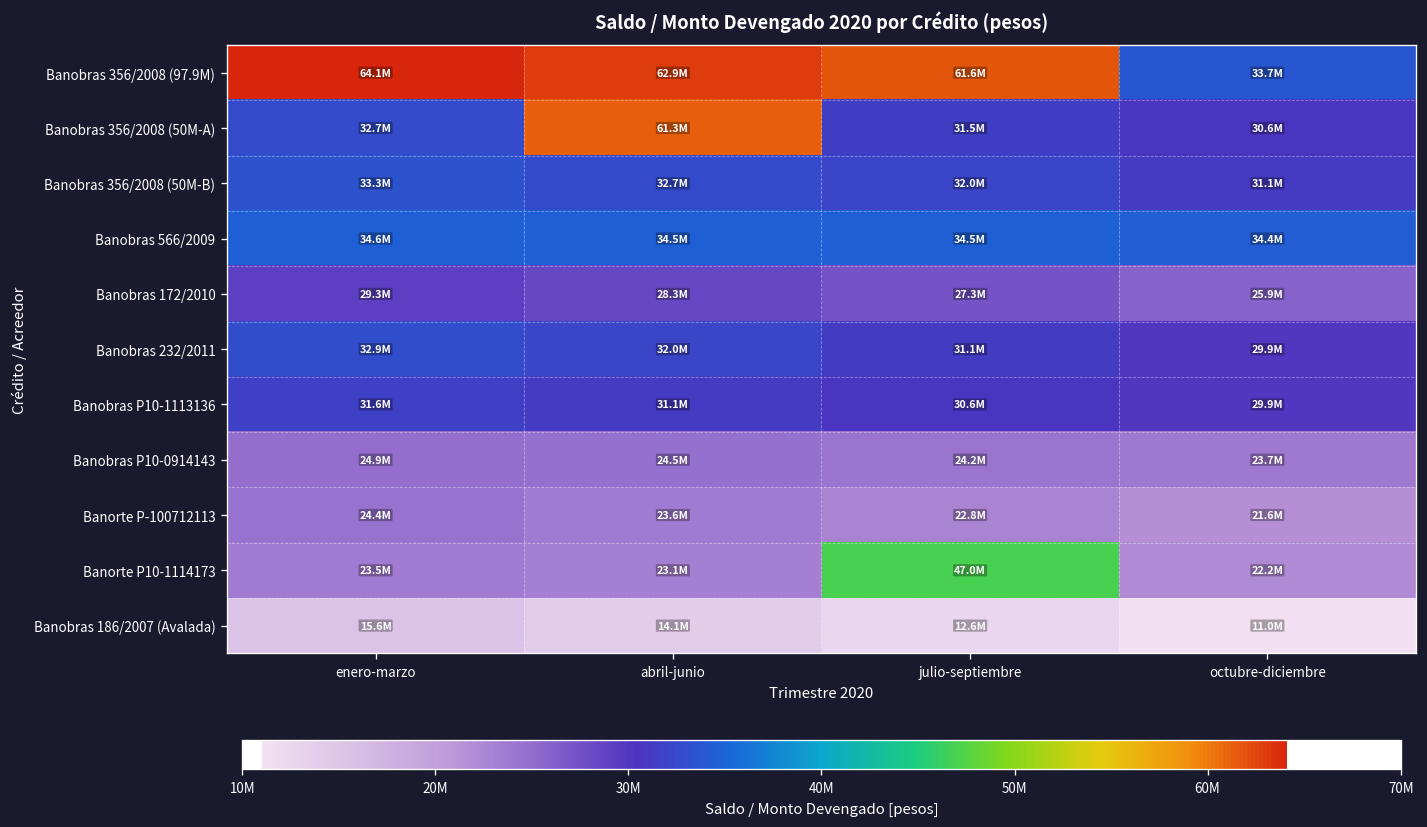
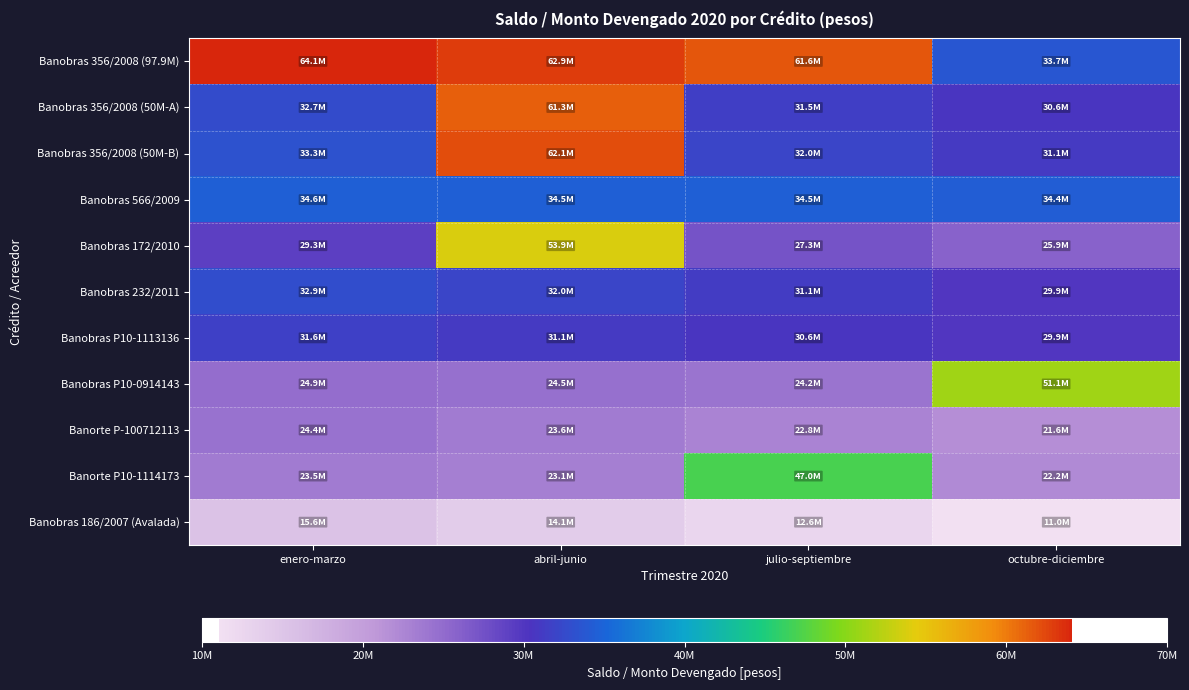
Banobras 356/2008 (50M-B), abril-junio: 32.7M -> 62.1M
Banobras 172/2010, abril-junio: 28.3M -> 53.9M
Banobras P10-0914143, octubre-diciembre: 23.7M -> 51.1M
